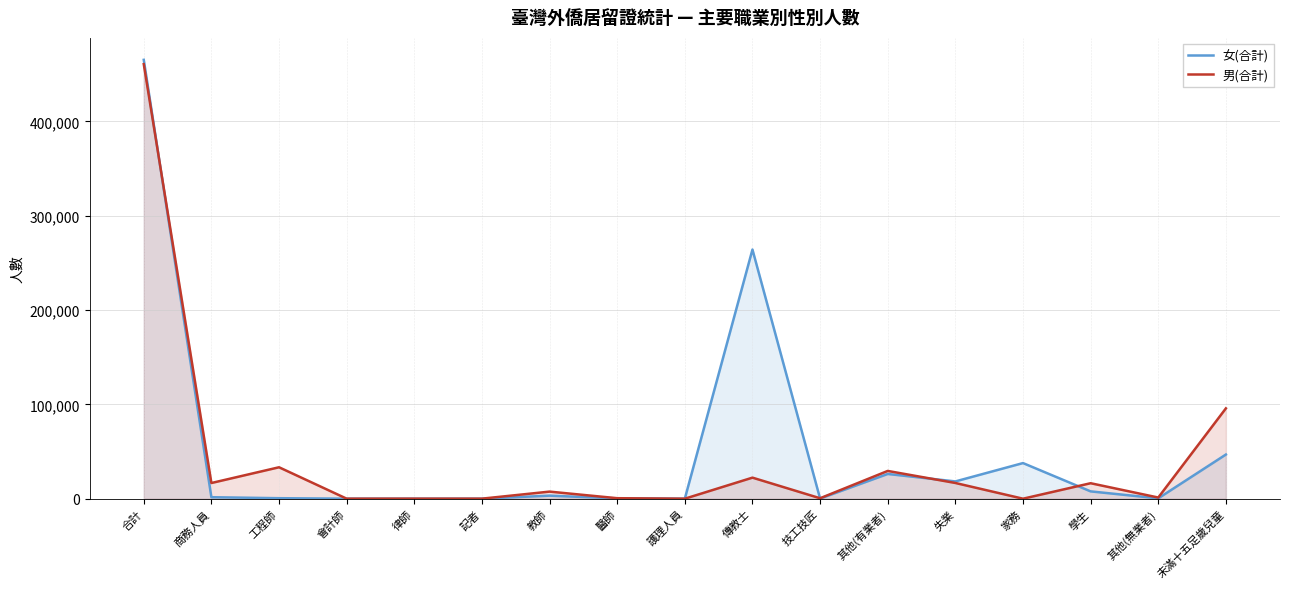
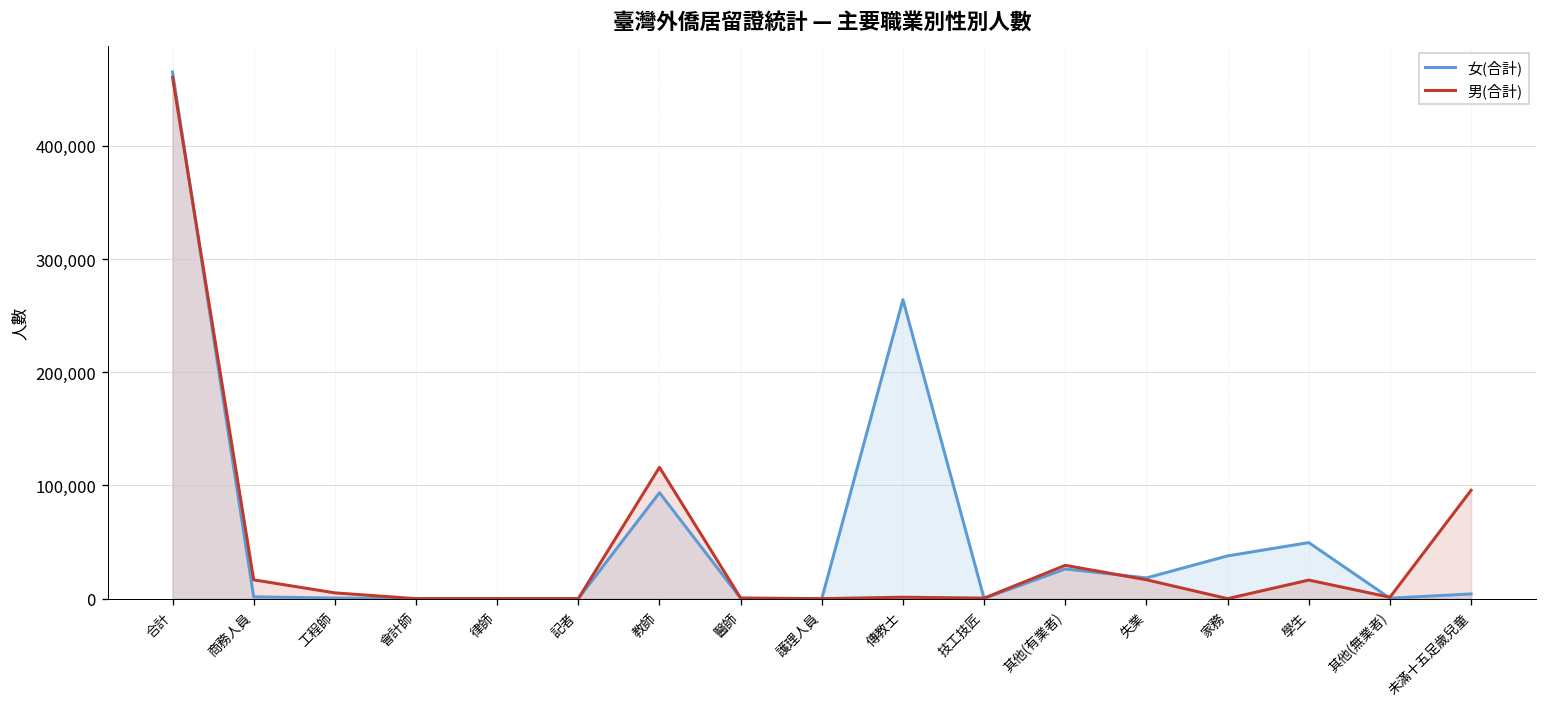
男(合計), 工程師: 30,000 -> 10,000
女(合計), 教師: 0 -> 90,000
男(合計), 教師: 10,000 -> 120,000
男(合計), 傳教士: 20,000 -> 0
女(合計), 學生: 10,000 -> 50,000
女(合計), 未滿十五足歲兒童: 50,000 -> 0
